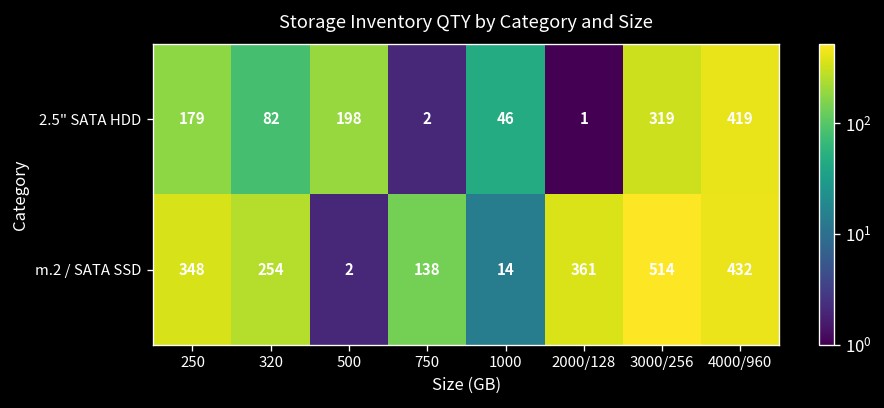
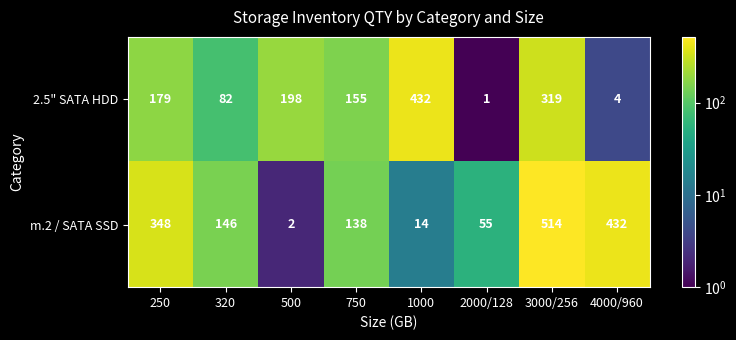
2.5" SATA HDD, 750: 2 -> 155
2.5" SATA HDD, 1000: 46 -> 432
2.5" SATA HDD, 4000/960: 419 -> 4
m.2 / SATA SSD, 320: 254 -> 146
m.2 / SATA SSD, 2000/128: 361 -> 55
